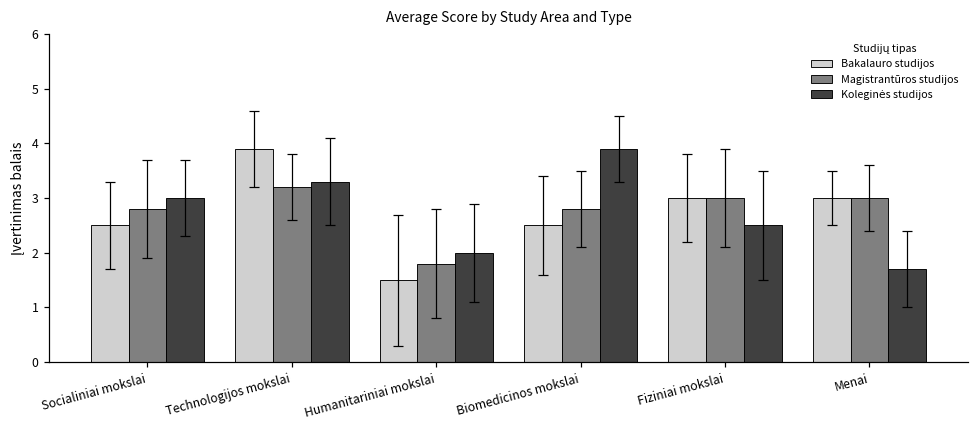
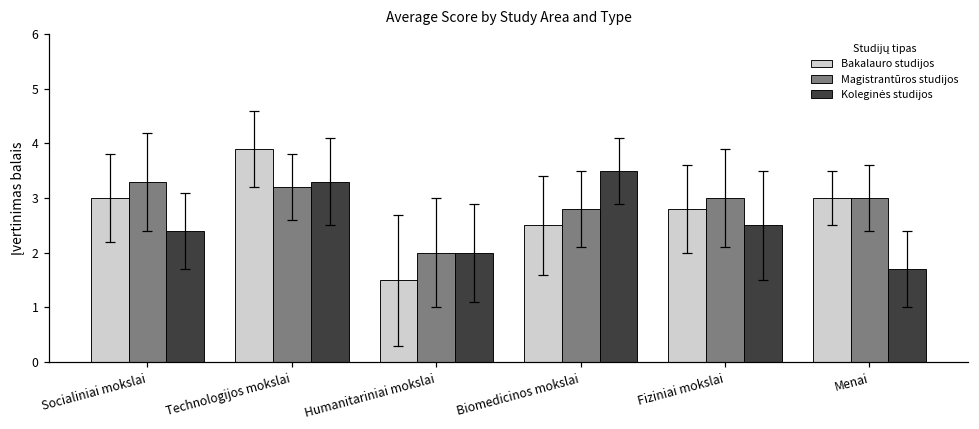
Bakalauro studijos, Socialiniai mokslai: 2.5 -> 3.0
Magistrantūros studijos, Socialiniai mokslai: 2.8 -> 3.3
Koleginės studijos, Socialiniai mokslai: 3.0 -> 2.4
Magistrantūros studijos, Humanitariniai mokslai: 1.8 -> 2.0
Koleginės studijos, Biomedicinos mokslai: 3.9 -> 3.5
Bakalauro studijos, Fiziniai mokslai: 3.0 -> 2.8
